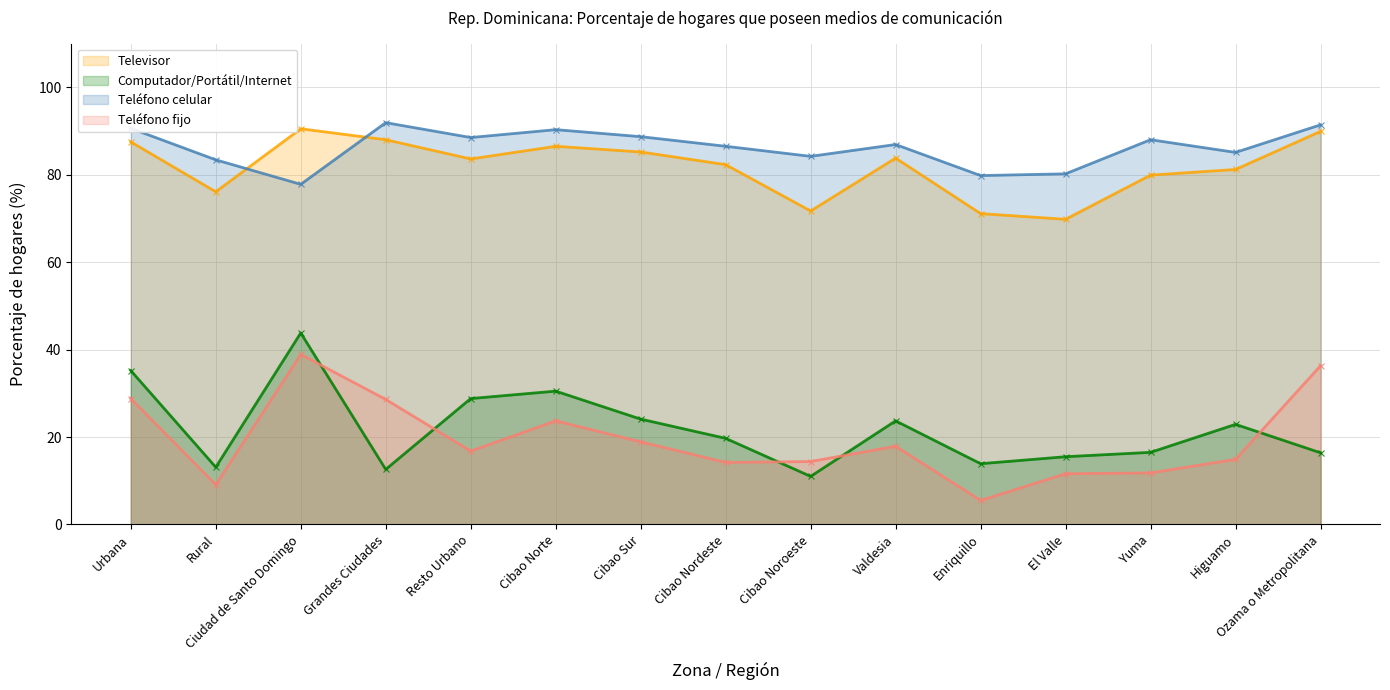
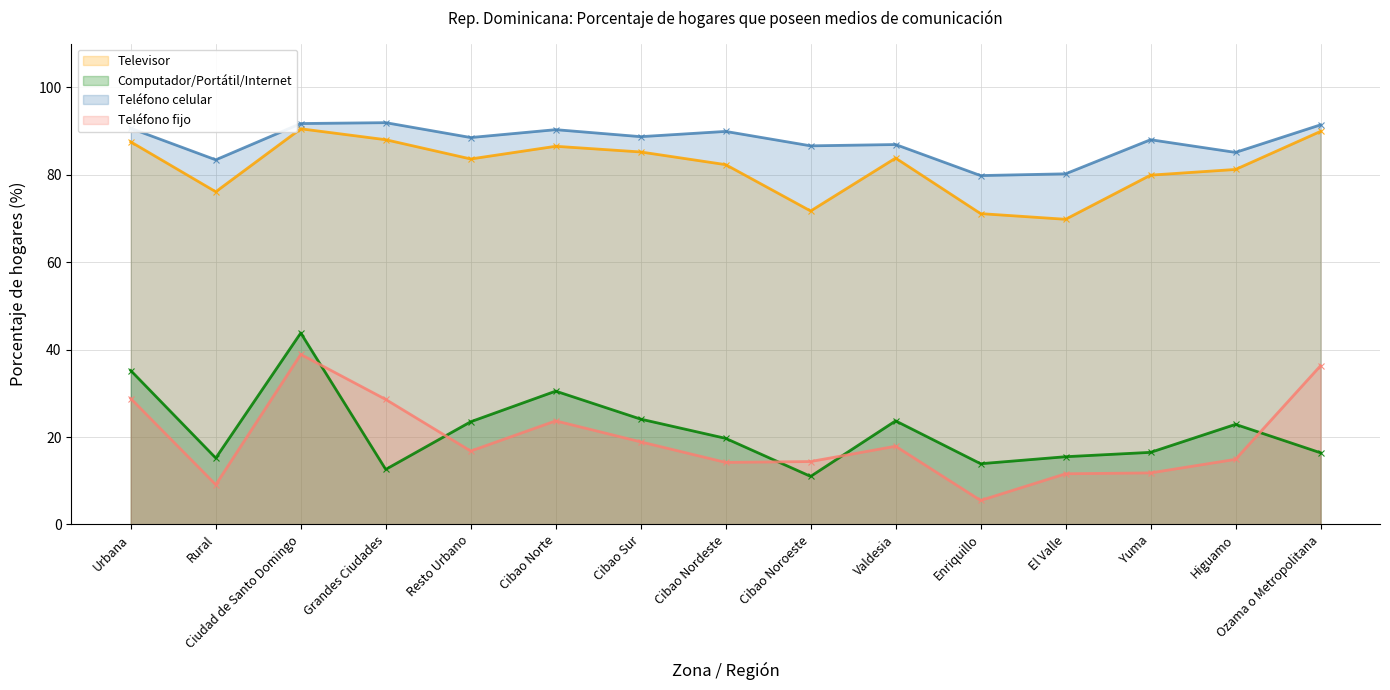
Computador/Portátil/Internet, Rural: 13 -> 15
Teléfono celular, Ciudad de Santo Domingo: 78 -> 92
Computador/Portátil/Internet, Resto Urbano: 29 -> 24
Teléfono celular, Cibao Nordeste: 87 -> 90
Teléfono celular, Cibao Noroeste: 84 -> 87
